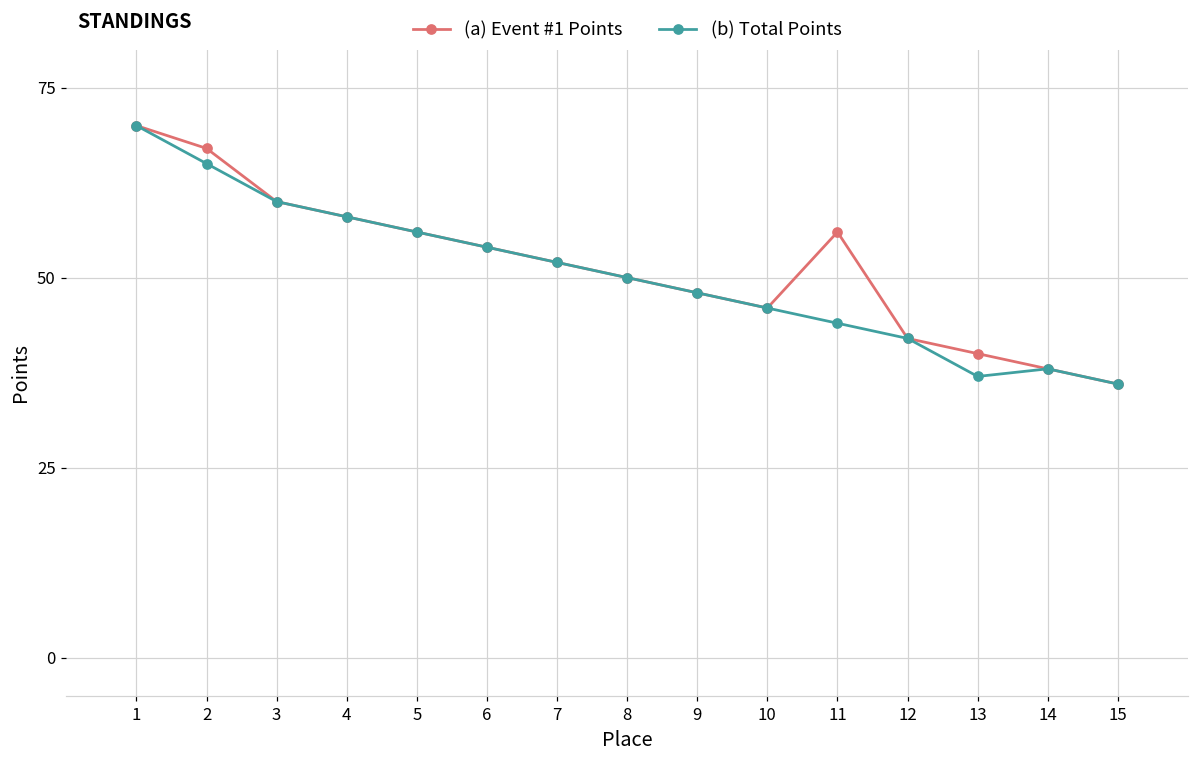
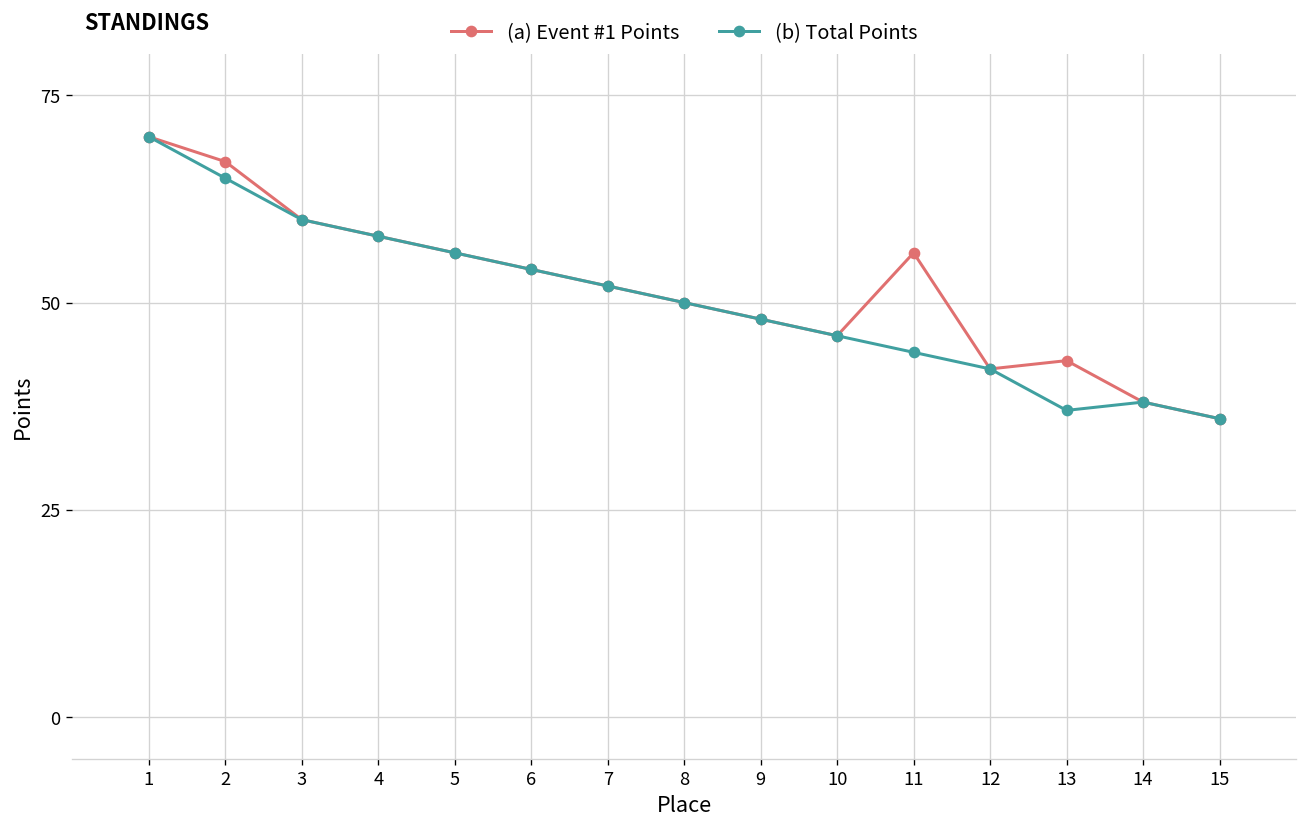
(a) Event #1 Points, 13: 40 -> 43
